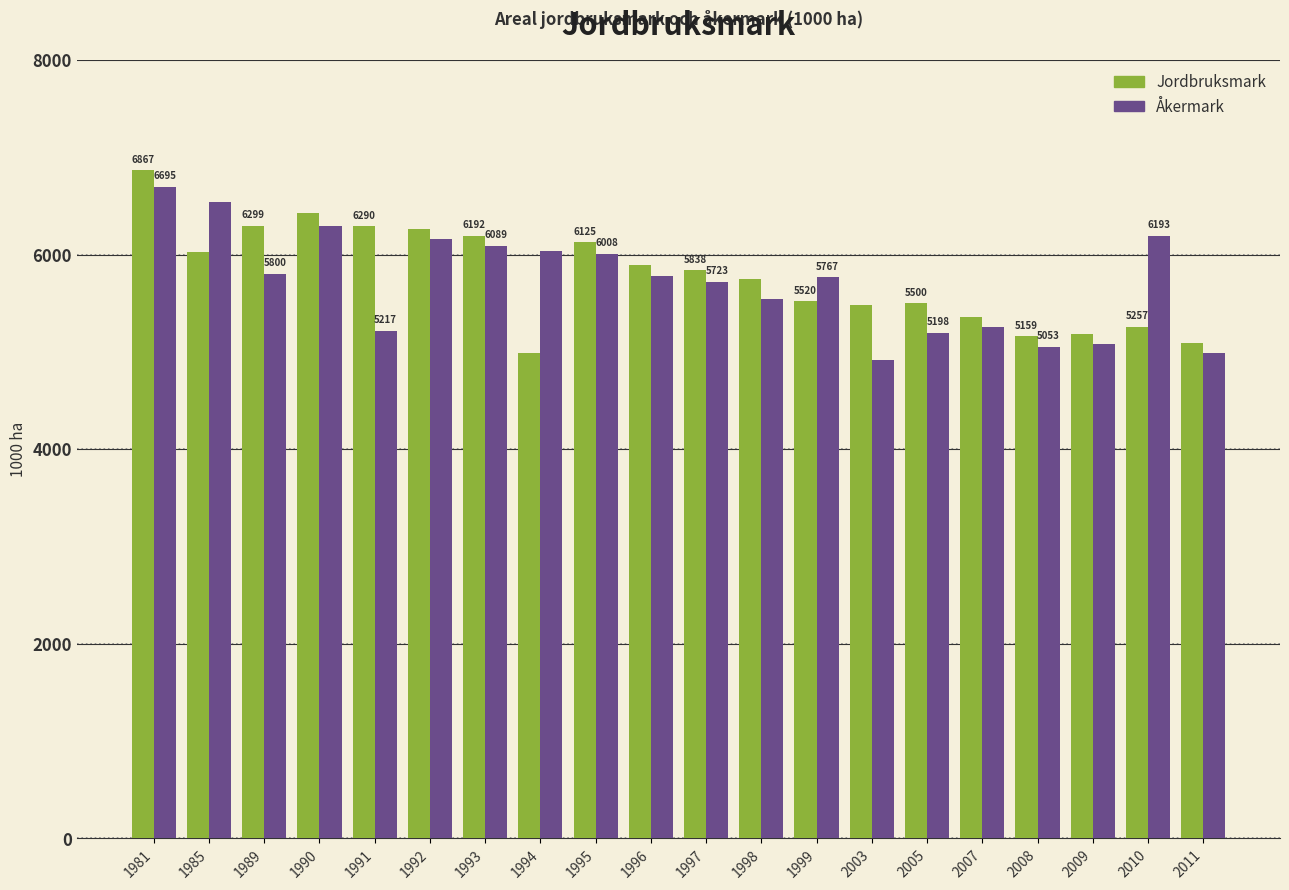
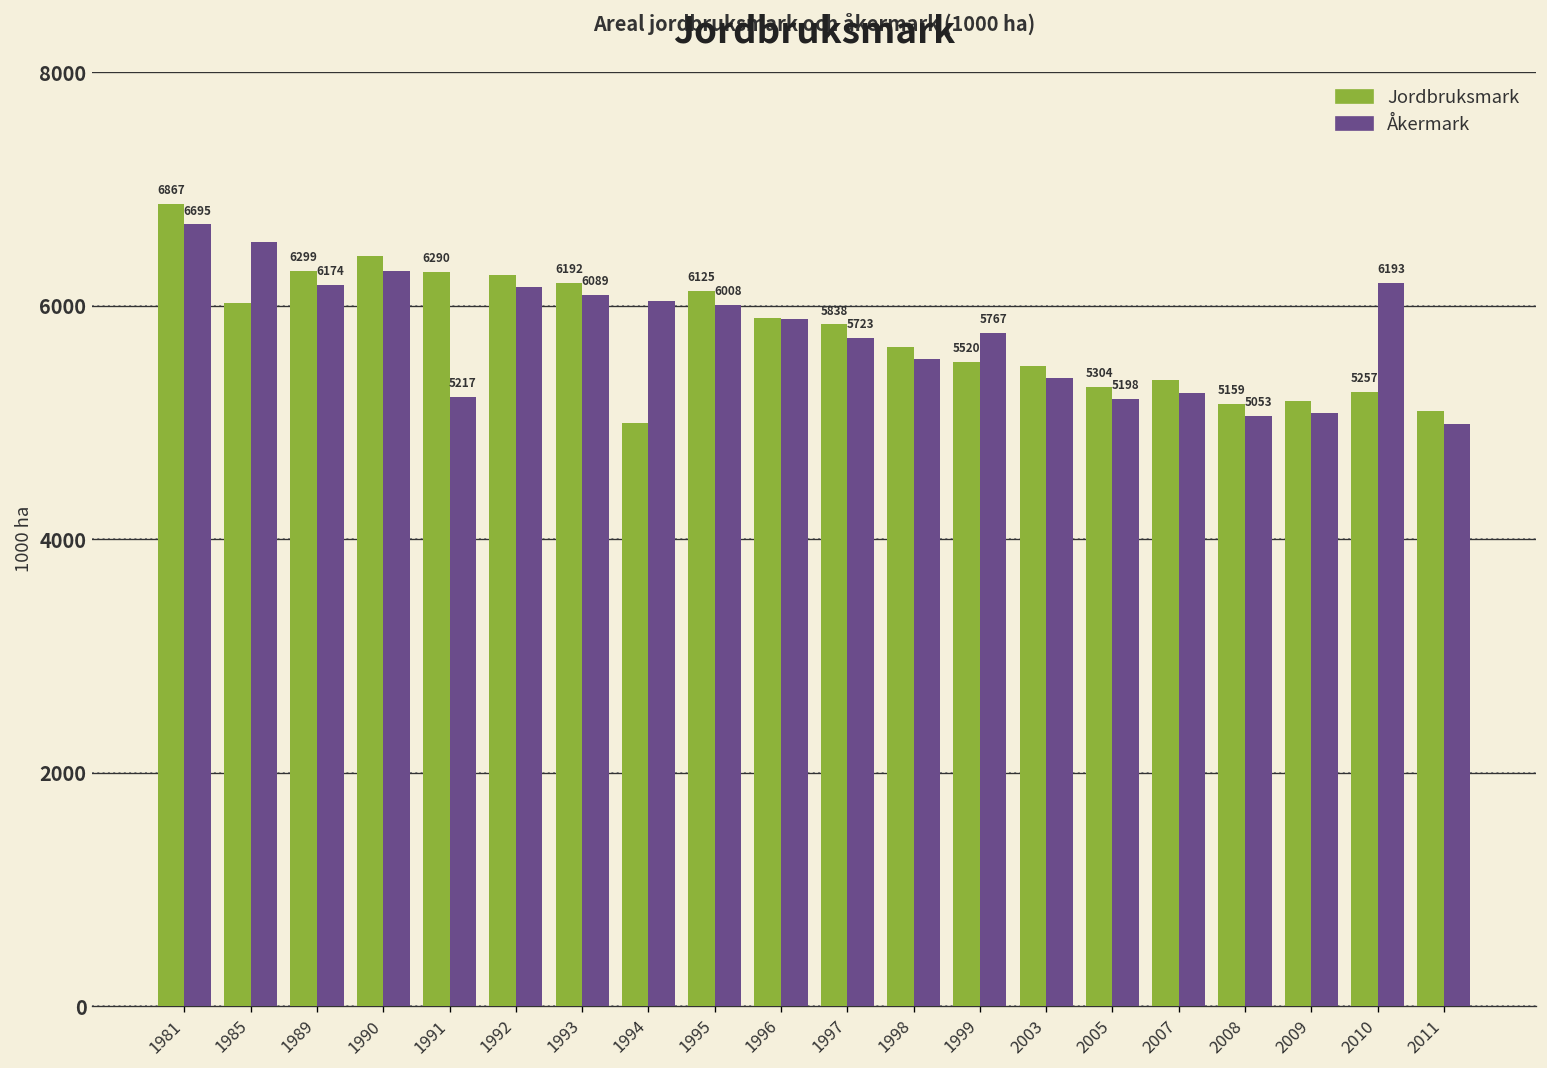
Åkermark, 1989: 5800 -> 6174
Åkermark, 1996: 5800 -> 5900
Jordbruksmark, 1998: 5800 -> 5600
Åkermark, 2003: 4900 -> 5400
Jordbruksmark, 2005: 5500 -> 5304
